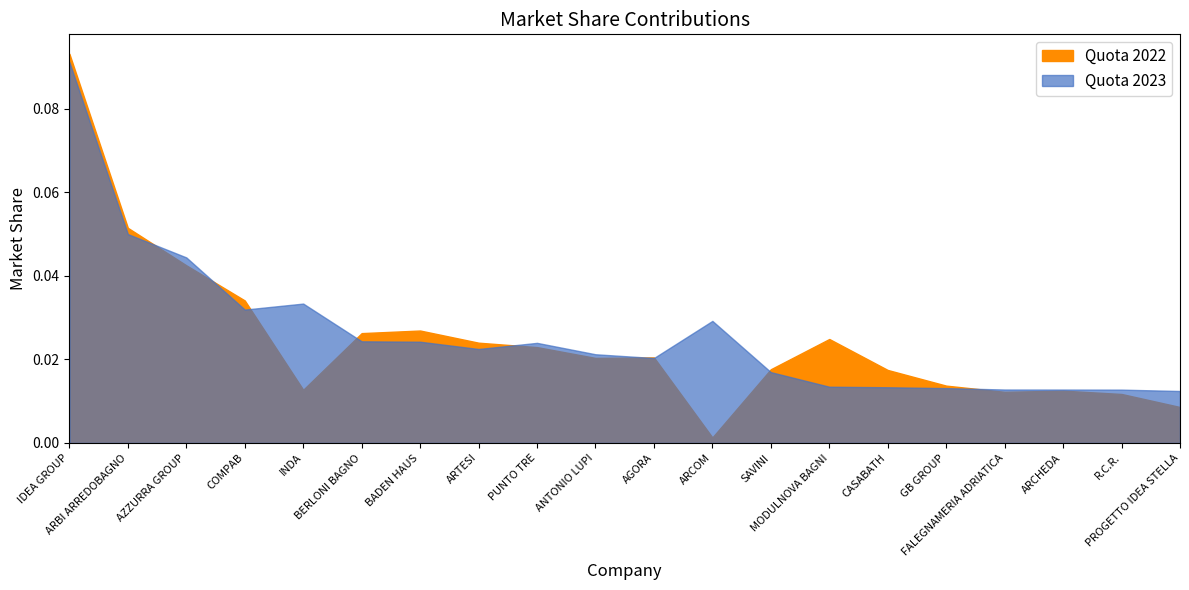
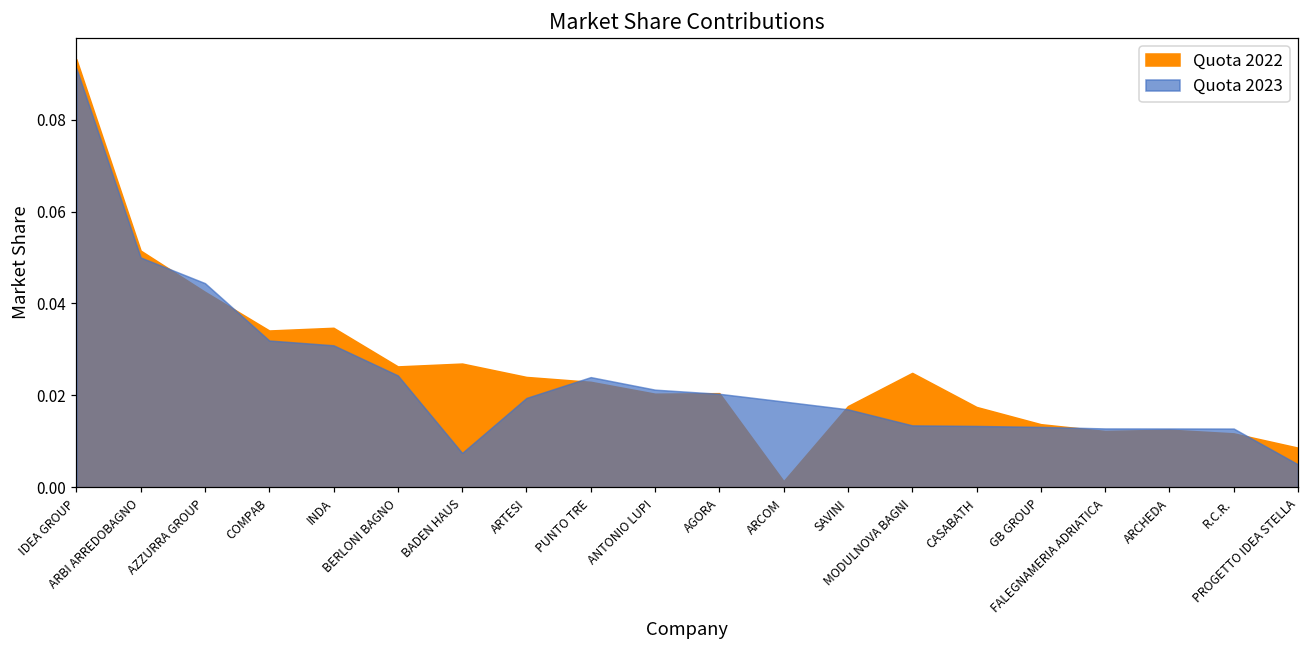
Quota 2022, INDA: 0.013 -> 0.035
Quota 2023, INDA: 0.033 -> 0.031
Quota 2023, BADEN HAUS: 0.024 -> 0.007
Quota 2023, ARTESI: 0.022 -> 0.019
Quota 2023, ARCOM: 0.029 -> 0.019
Quota 2023, PROGETTO IDEA STELLA: 0.012 -> 0.005
